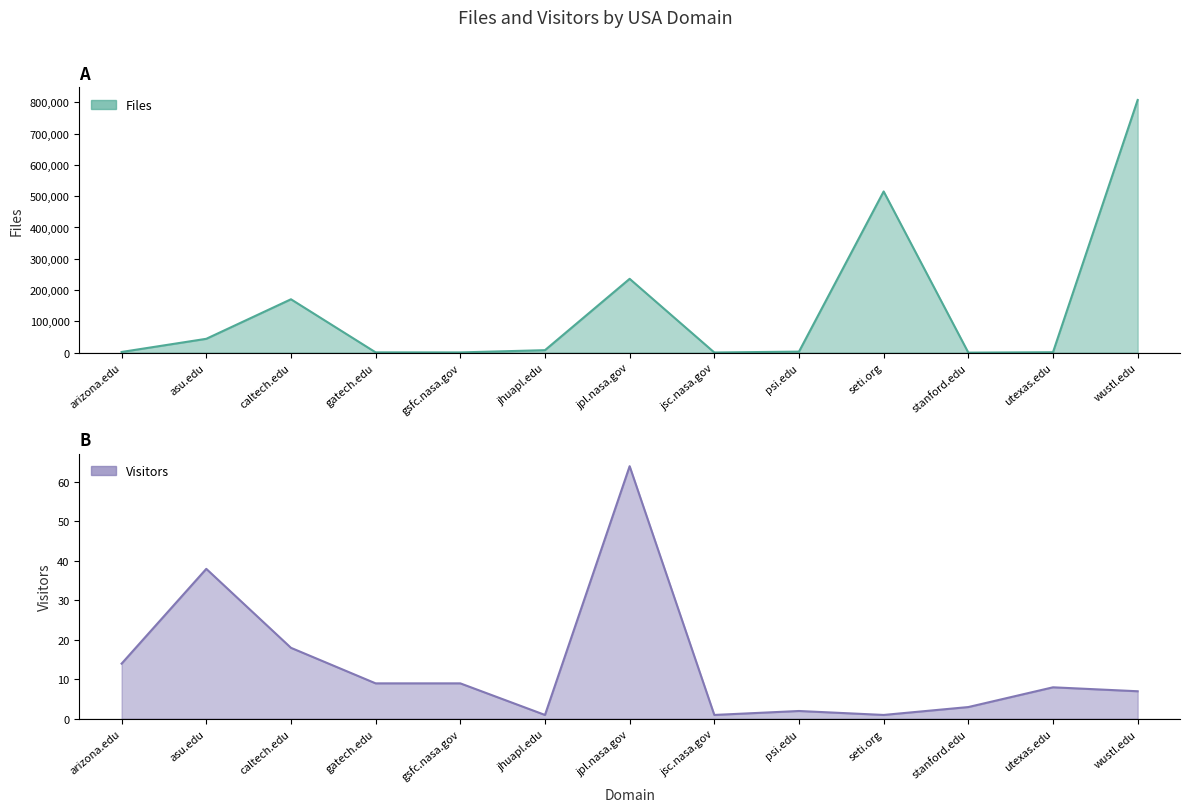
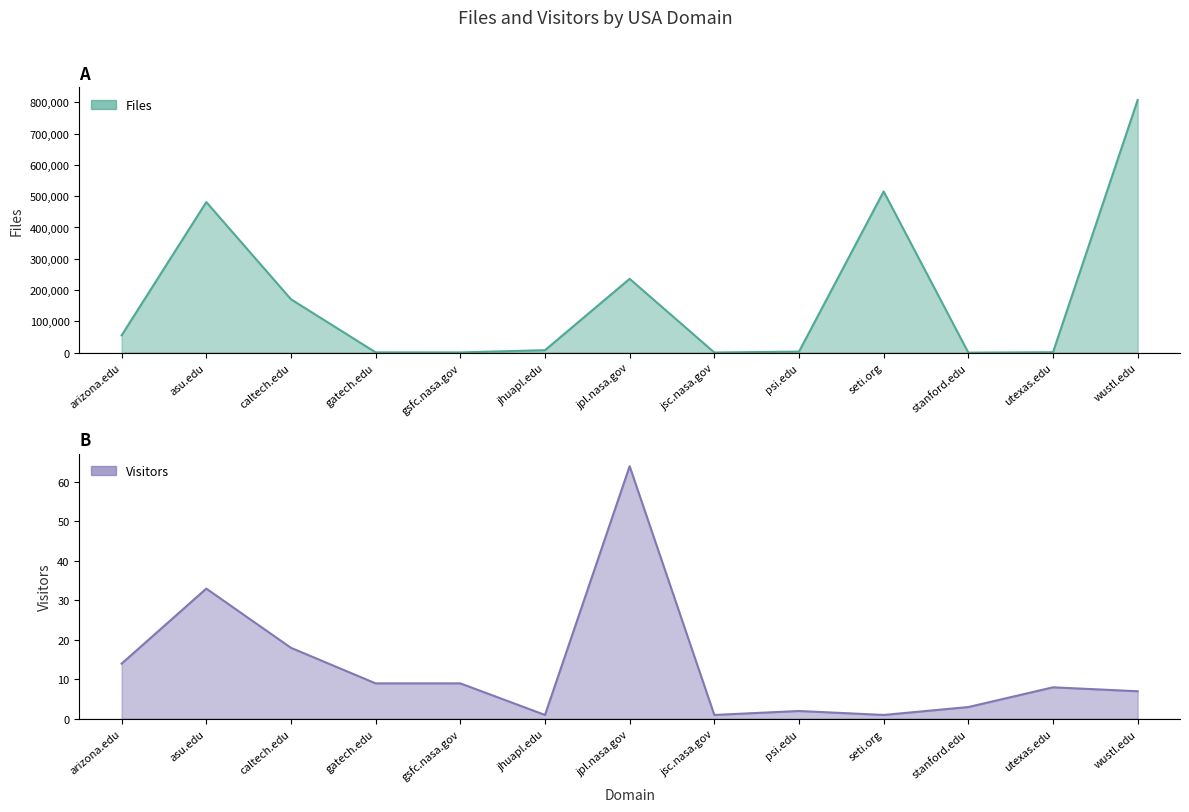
A, arizona.edu: 0 -> 60,000
A, asu.edu: 40,000 -> 480,000
B, asu.edu: 38 -> 33
